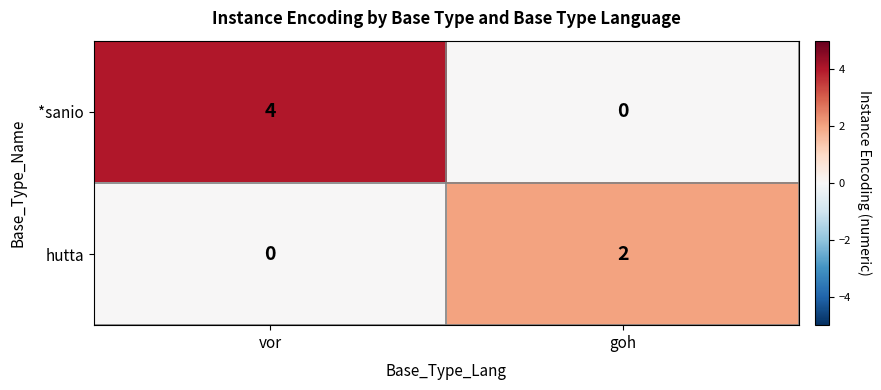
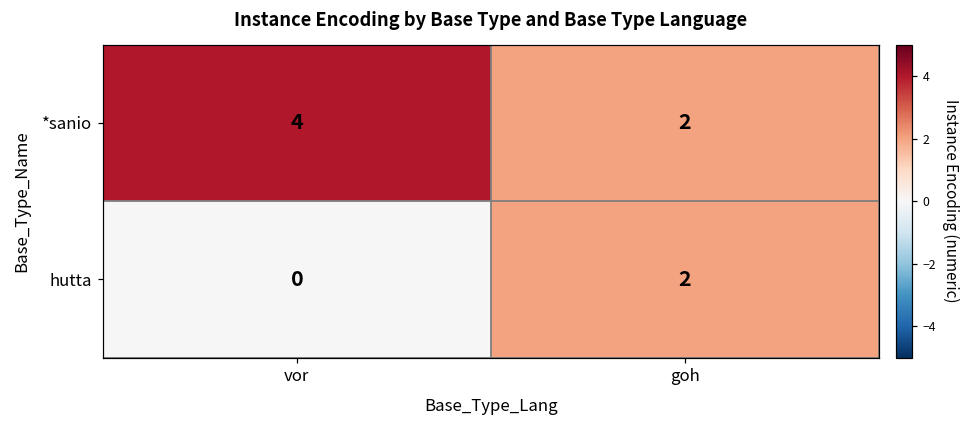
*sanio, goh: 0 -> 2
